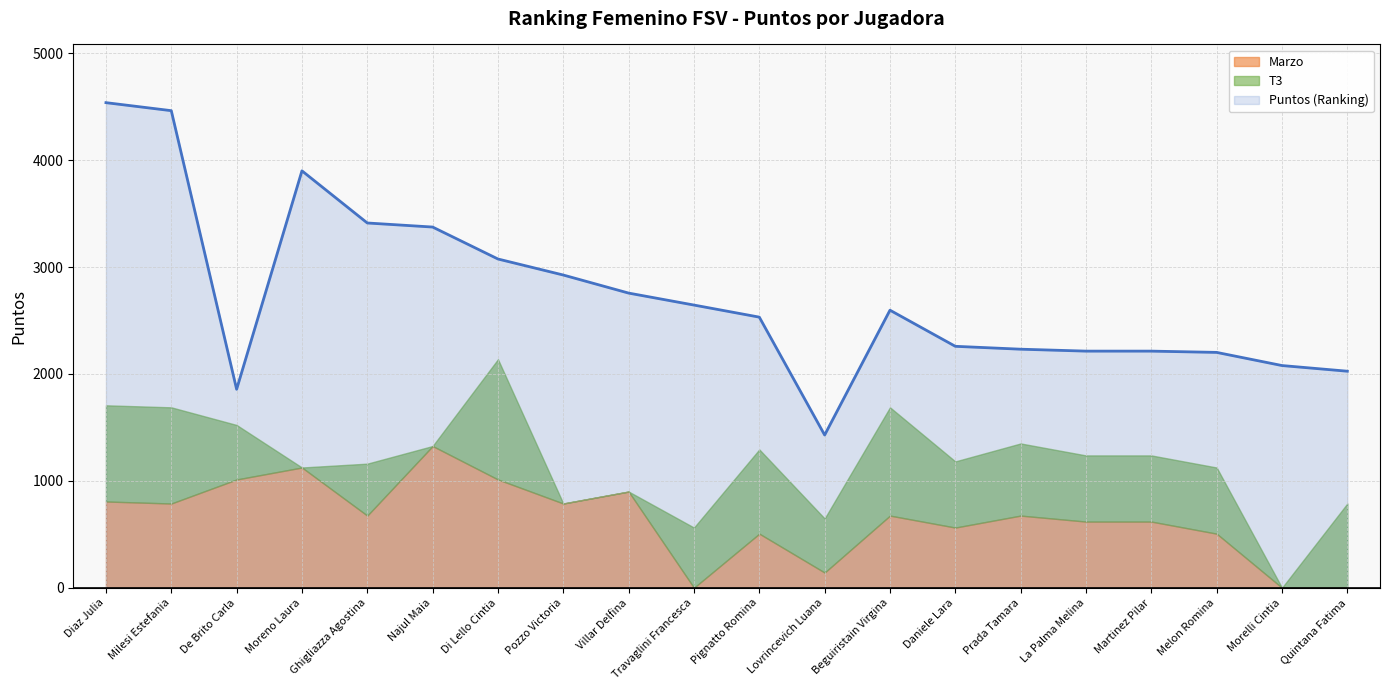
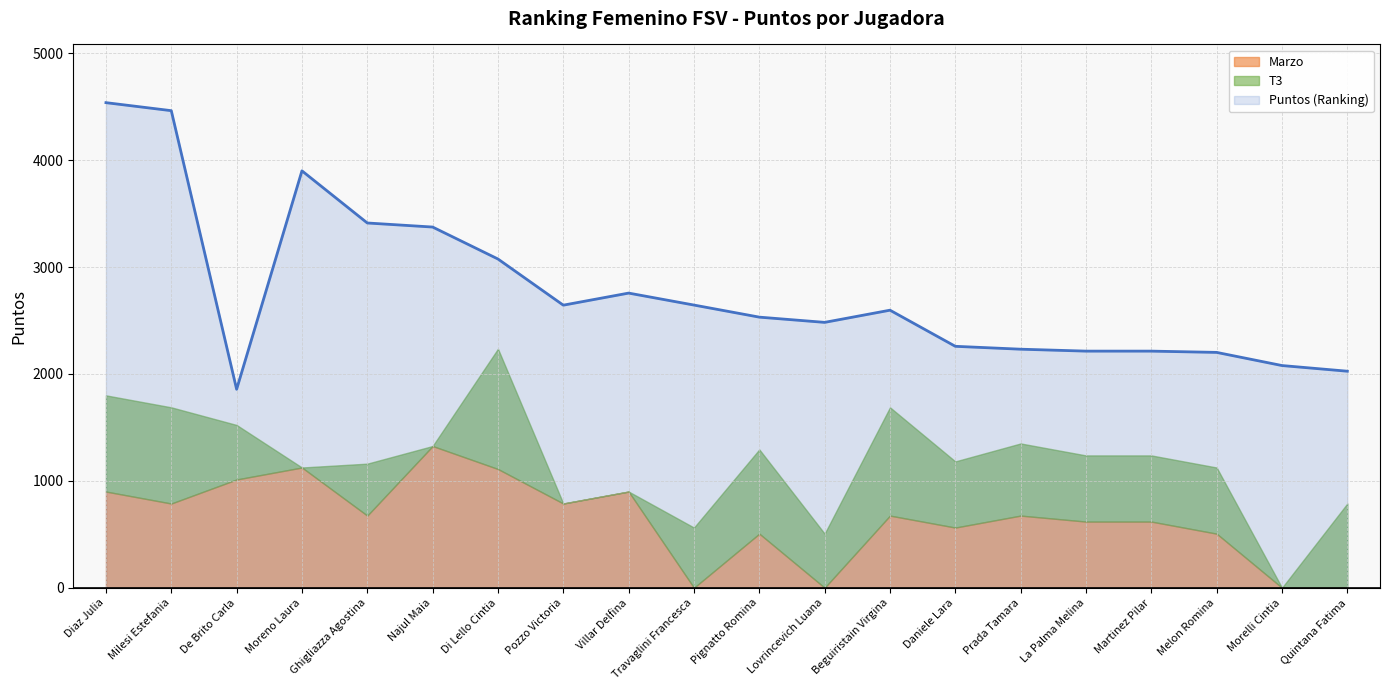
Marzo, Diaz Julia: 810 -> 900
Marzo, Di Lello Cintia: 1010 -> 1110
Puntos (Ranking), Pozzo Victoria: 2930 -> 2640
Marzo, Lovrincevich Luana: 140 -> 0
Puntos (Ranking), Lovrincevich Luana: 1430 -> 2480
